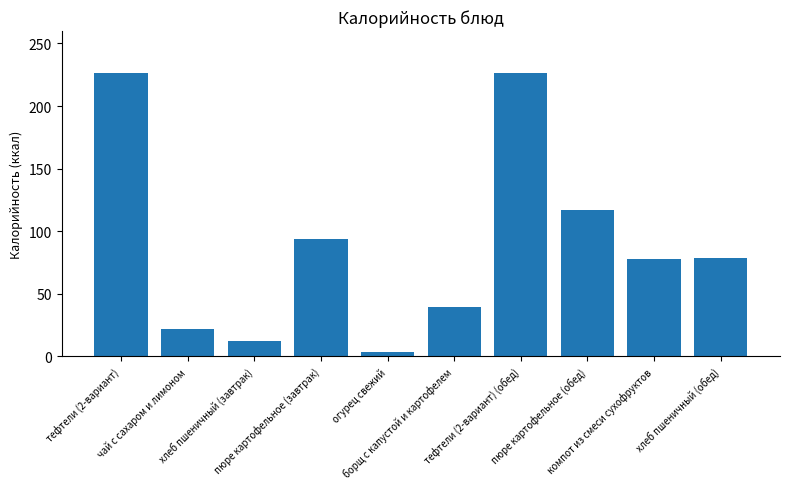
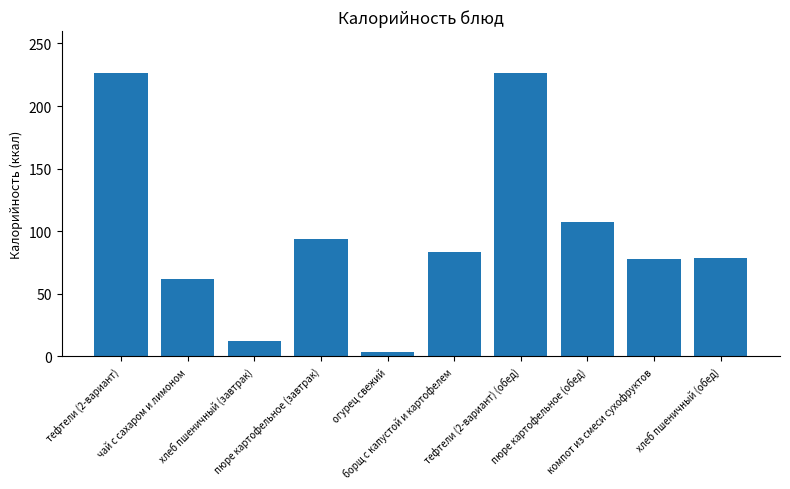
чай с сахаром и лимоном: 22 -> 62
борщ с капустой и картофелем: 39 -> 83
пюре картофельное (обед): 117 -> 107
